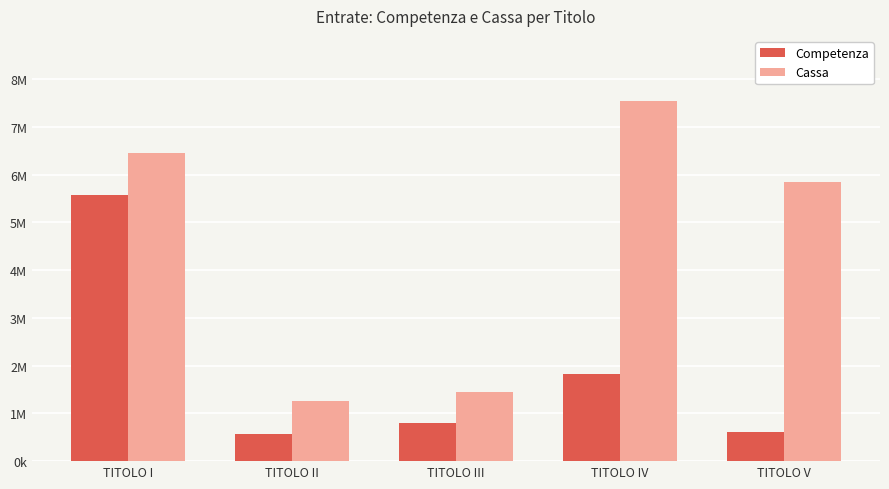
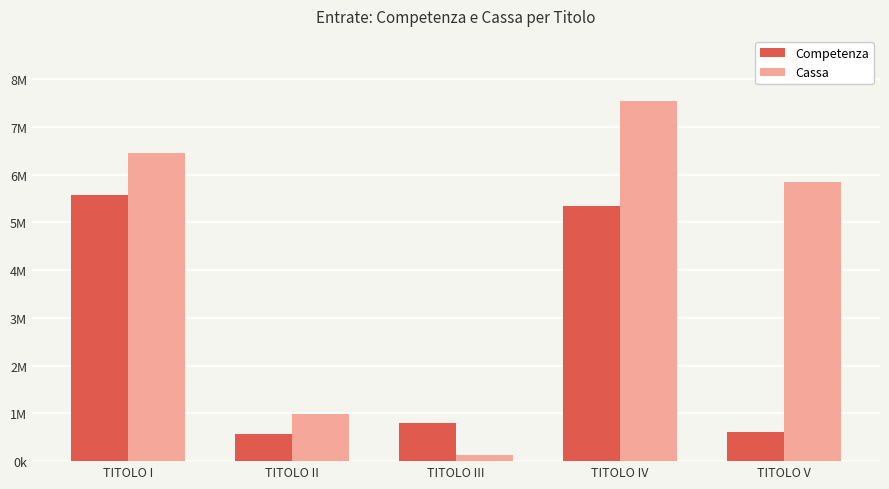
Cassa, TITOLO II: 1300000 -> 1000000
Cassa, TITOLO III: 1500000 -> 100000
Competenza, TITOLO IV: 1800000 -> 5300000
